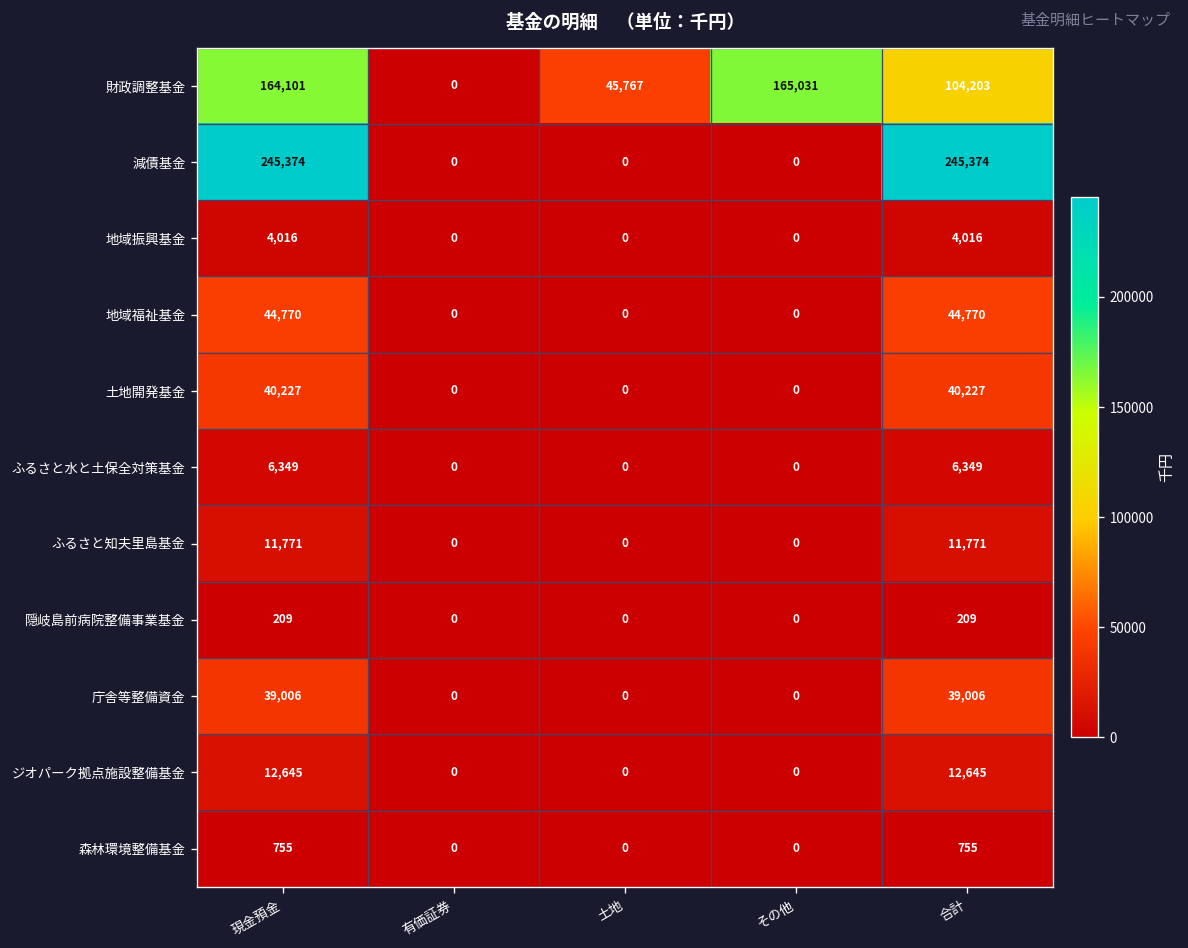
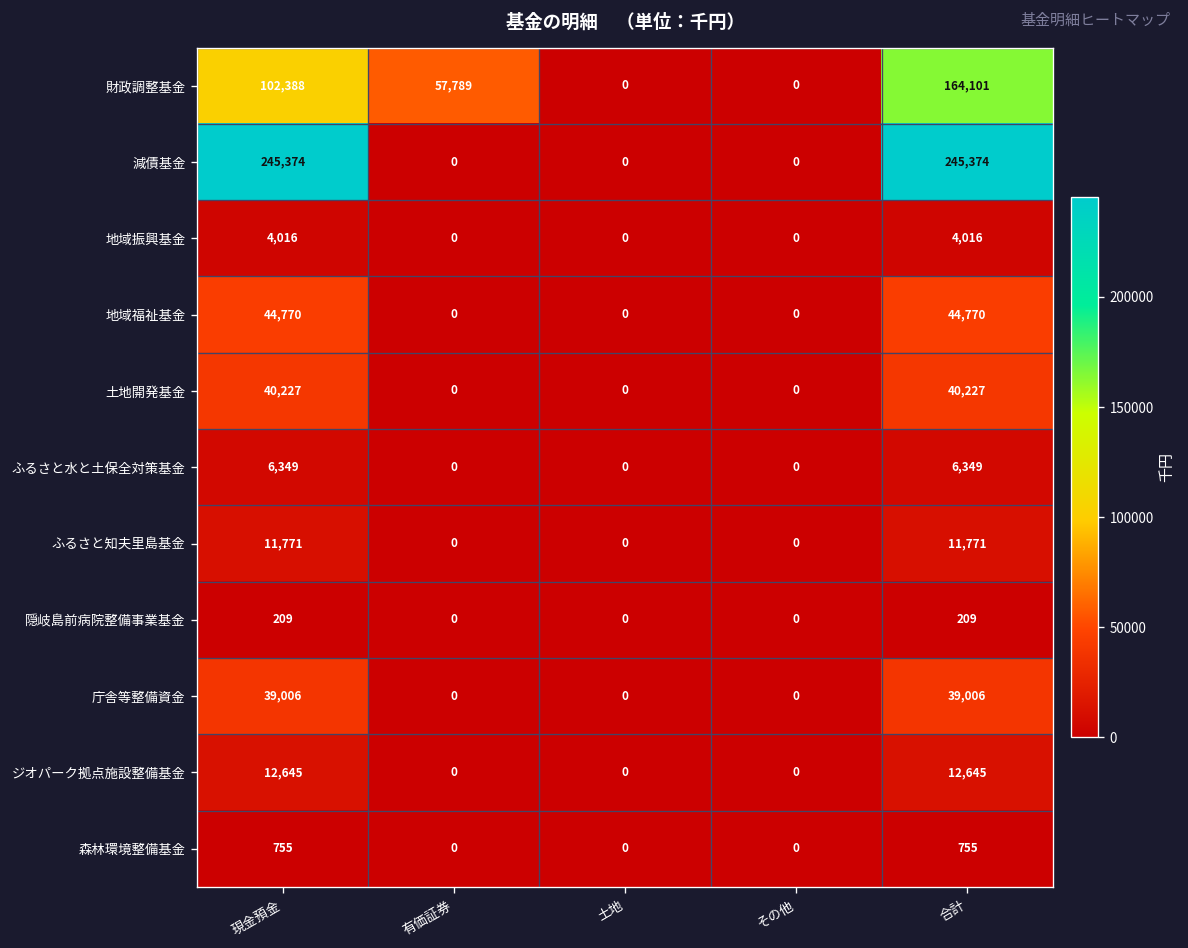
財政調整基金, 現金預金: 164,101 -> 102,388
財政調整基金, 有価証券: 0 -> 57,789
財政調整基金, 土地: 45,767 -> 0
財政調整基金, その他: 165,031 -> 0
財政調整基金, 合計: 104,203 -> 164,101
